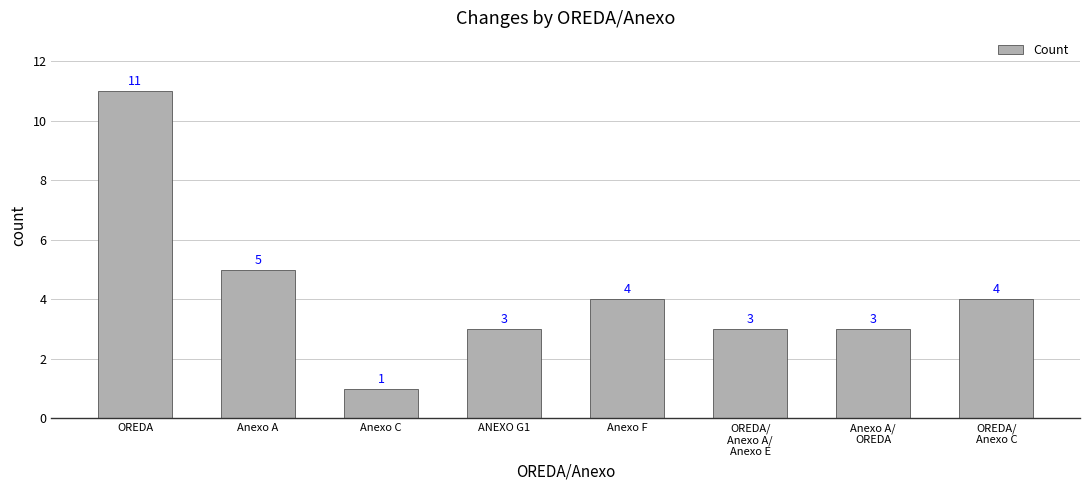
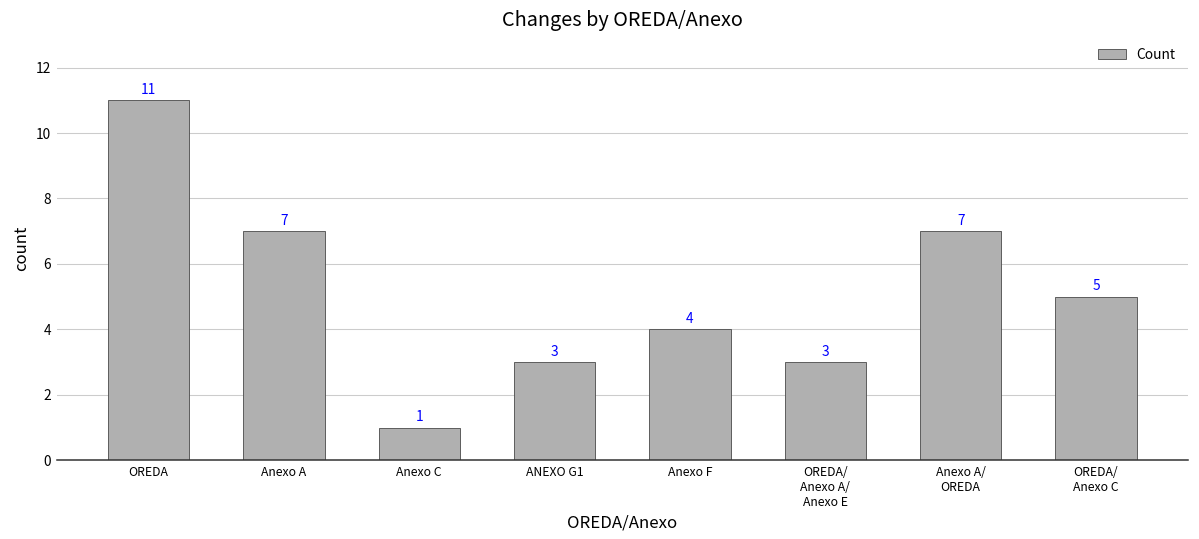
Anexo A: 5 -> 7
Anexo A/ OREDA: 3 -> 7
OREDA/ Anexo C: 4 -> 5
